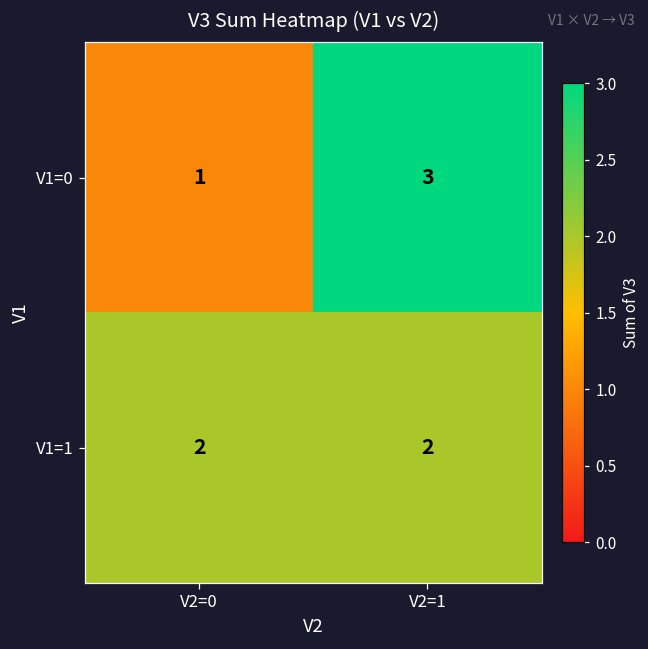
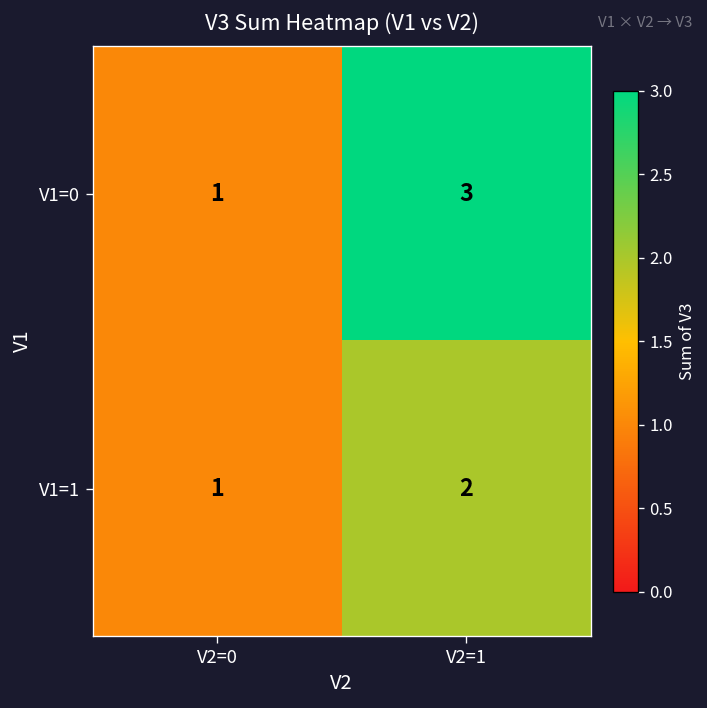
V1=1, V2=0: 2 -> 1
